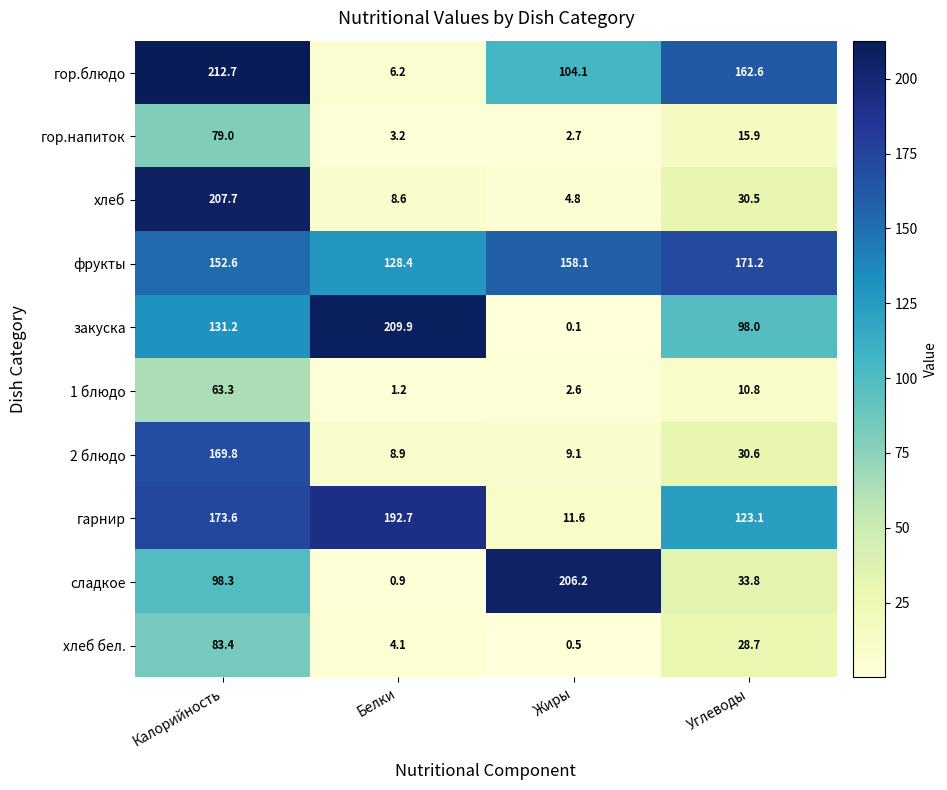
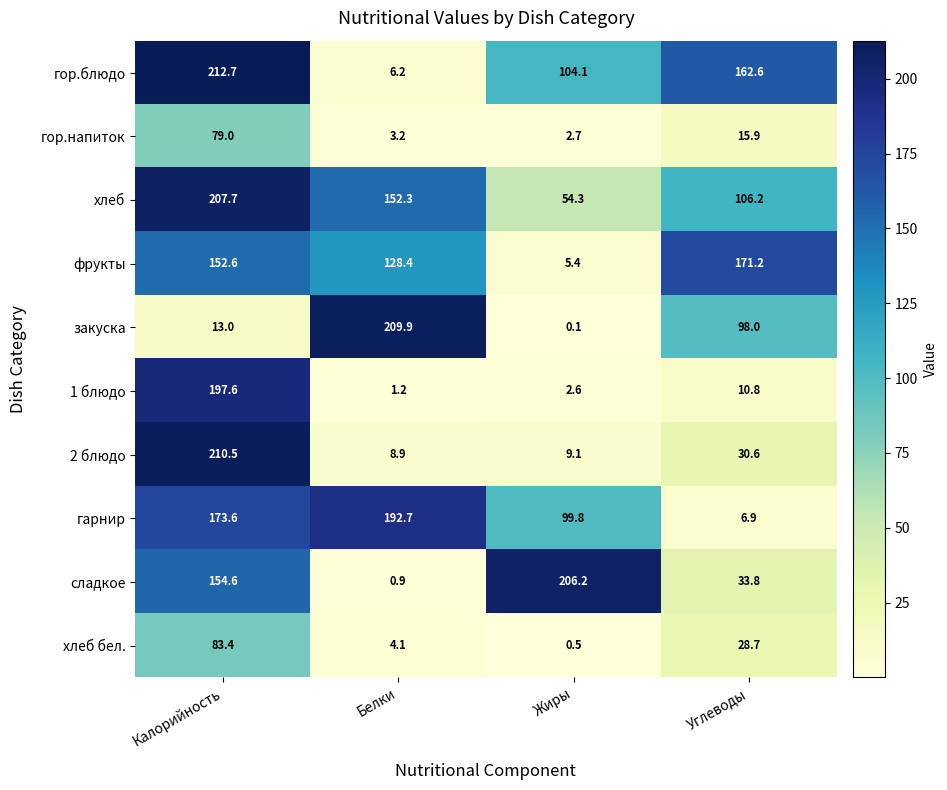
хлеб, Белки: 8.6 -> 152.3
хлеб, Жиры: 4.8 -> 54.3
хлеб, Углеводы: 30.5 -> 106.2
фрукты, Жиры: 158.1 -> 5.4
закуска, Калорийность: 131.2 -> 13.0
1 блюдо, Калорийность: 63.3 -> 197.6
2 блюдо, Калорийность: 169.8 -> 210.5
гарнир, Жиры: 11.6 -> 99.8
гарнир, Углеводы: 123.1 -> 6.9
сладкое, Калорийность: 98.3 -> 154.6
